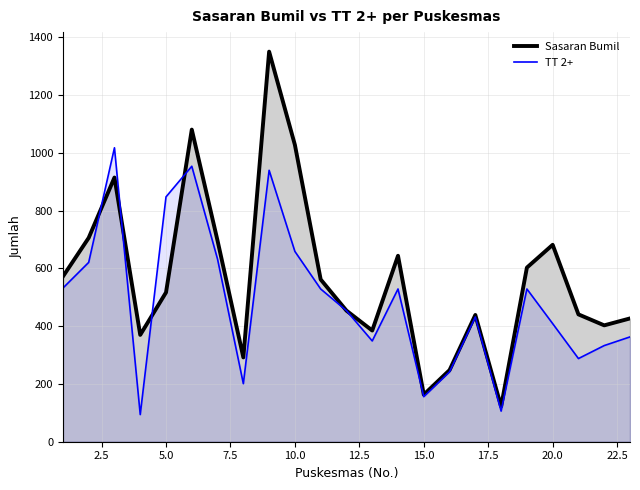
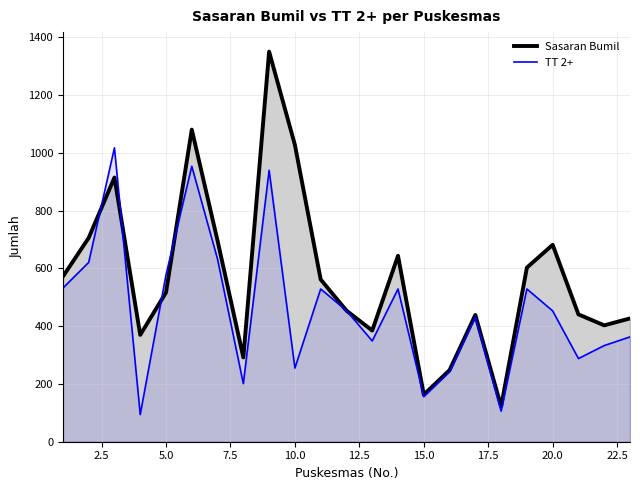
TT 2+, 5.0: 850 -> 580
TT 2+, 10.0: 660 -> 260
TT 2+, 20.0: 410 -> 450
